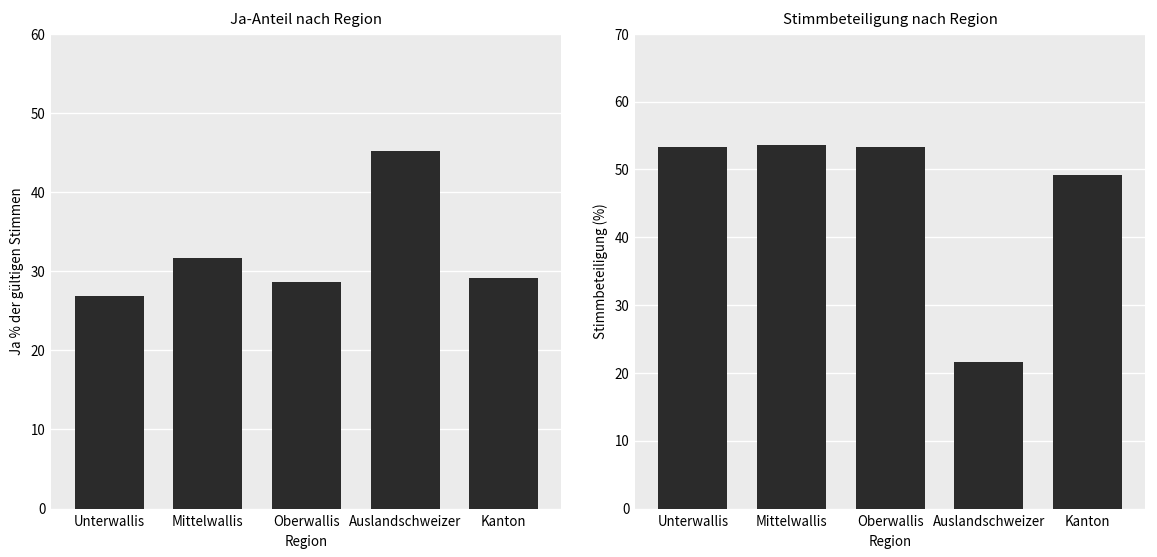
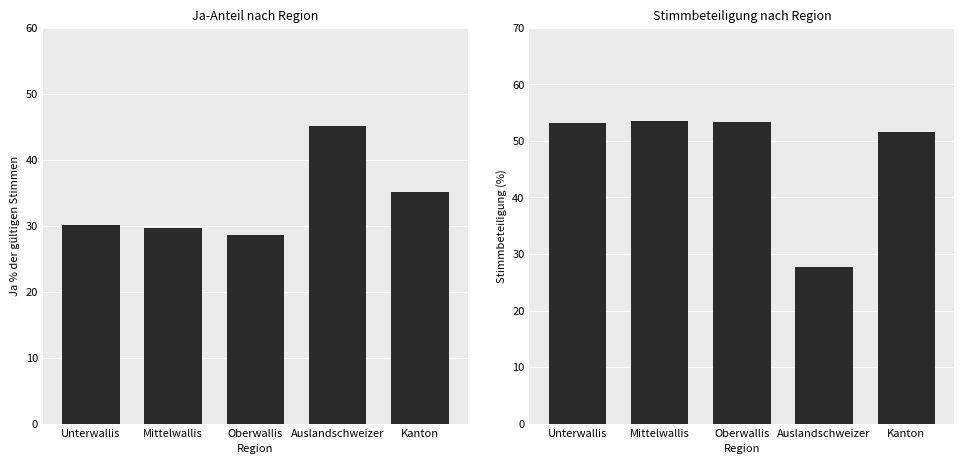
Ja-Anteil nach Region, Unterwallis: 27 -> 30
Ja-Anteil nach Region, Mittelwallis: 32 -> 30
Ja-Anteil nach Region, Kanton: 29 -> 35
Stimmbeteiligung nach Region, Auslandschweizer: 22 -> 28
Stimmbeteiligung nach Region, Kanton: 49 -> 52
